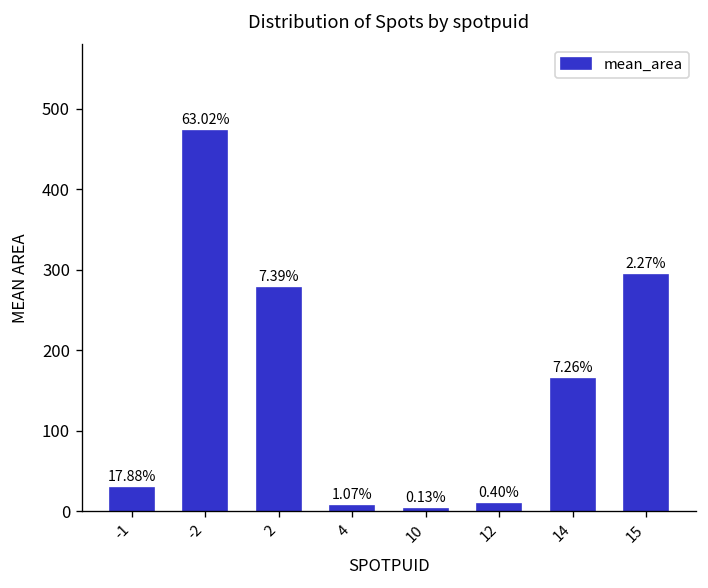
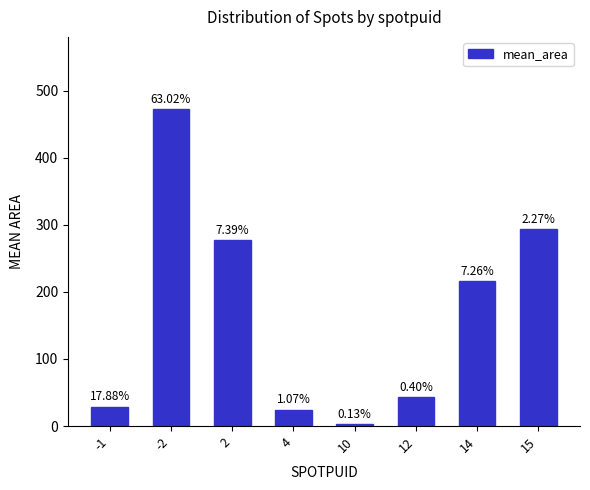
4: 10 -> 20
12: 10 -> 40
14: 160 -> 220
